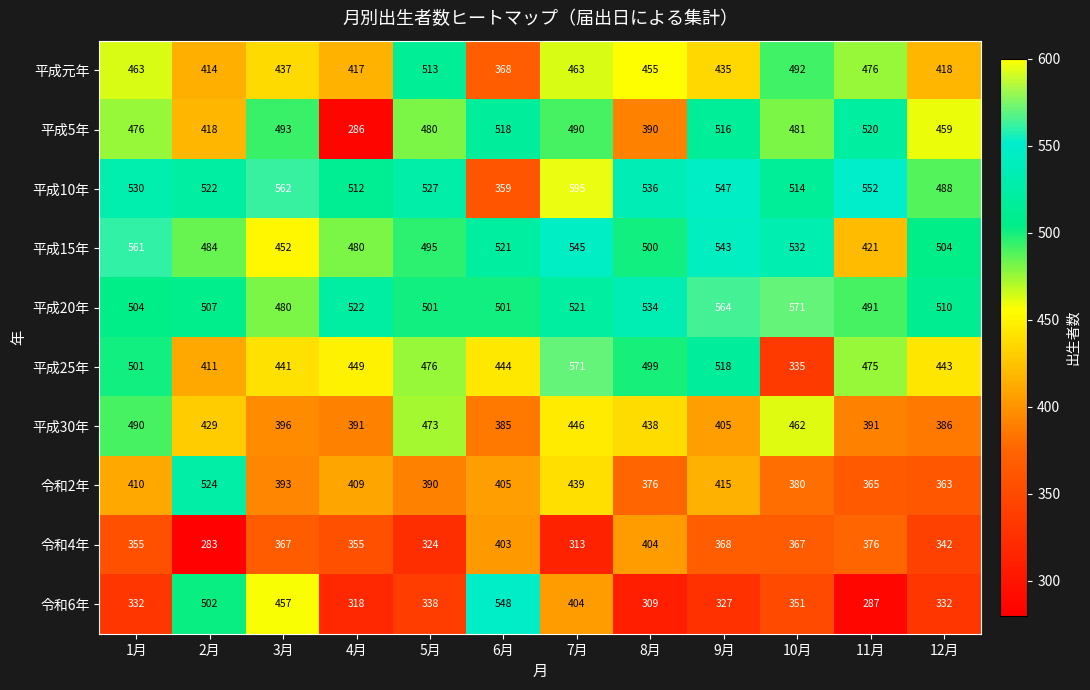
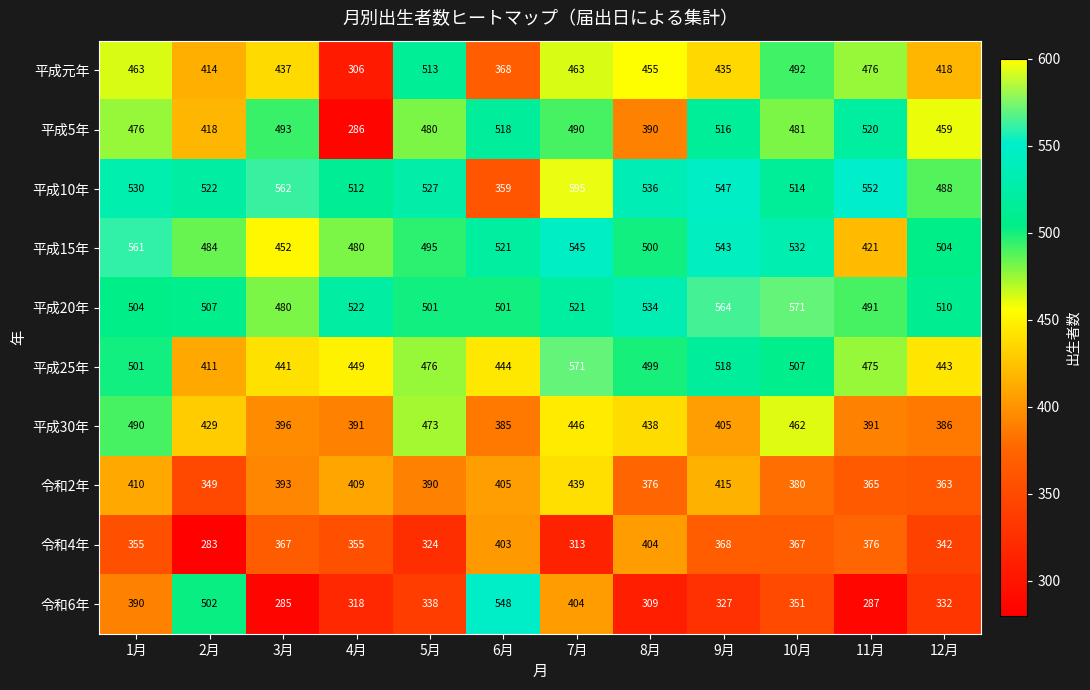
平成元年, 4月: 417 -> 306
平成25年, 10月: 335 -> 507
令和2年, 2月: 524 -> 349
令和6年, 1月: 332 -> 390
令和6年, 3月: 457 -> 285
